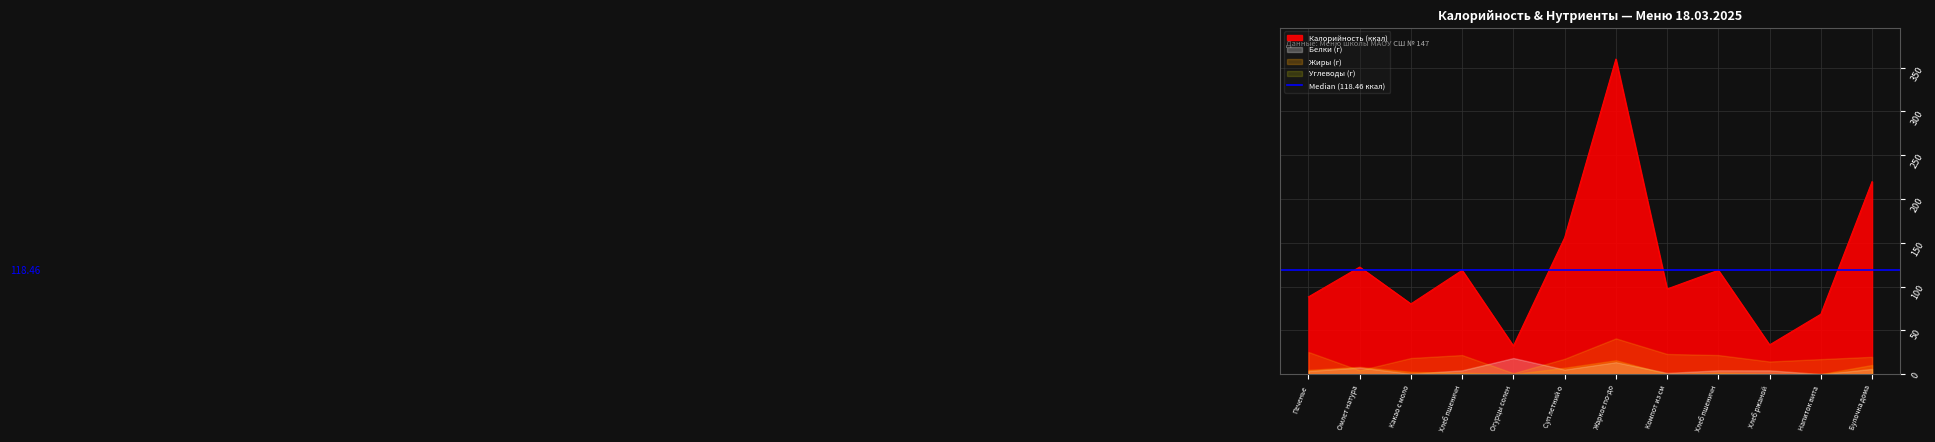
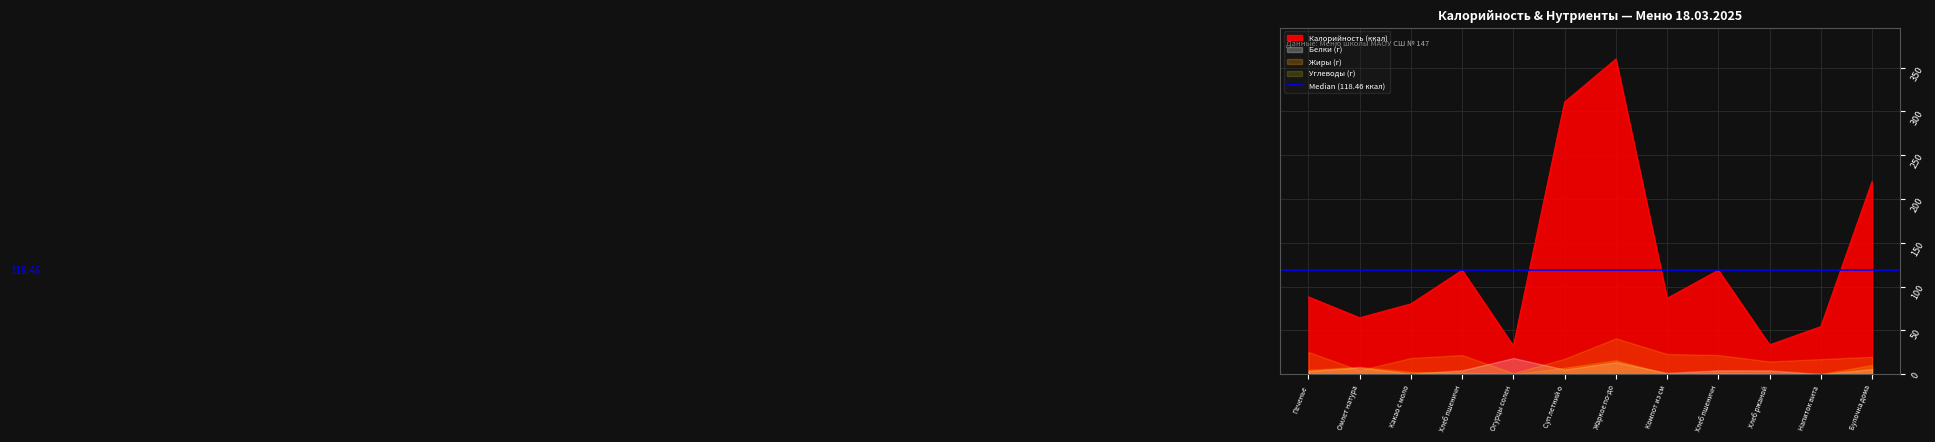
Калорийность (ккал), Омлет натура: 120 -> 60
Калорийность (ккал), Суп летний о: 160 -> 310
Калорийность (ккал), Компот из см: 100 -> 90
Калорийность (ккал), Напиток вита: 70 -> 50
